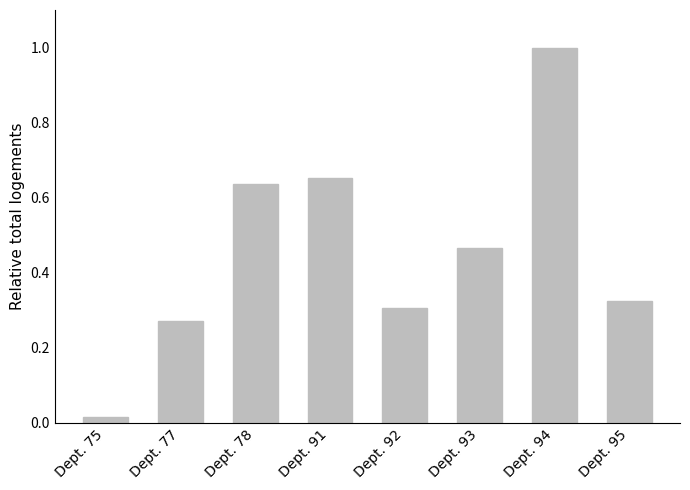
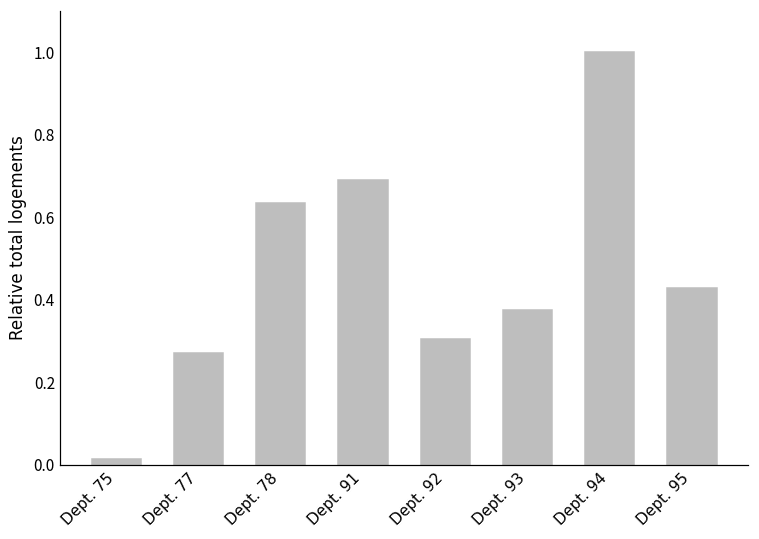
Dept. 91: 0.65 -> 0.69
Dept. 93: 0.47 -> 0.37
Dept. 95: 0.33 -> 0.43
